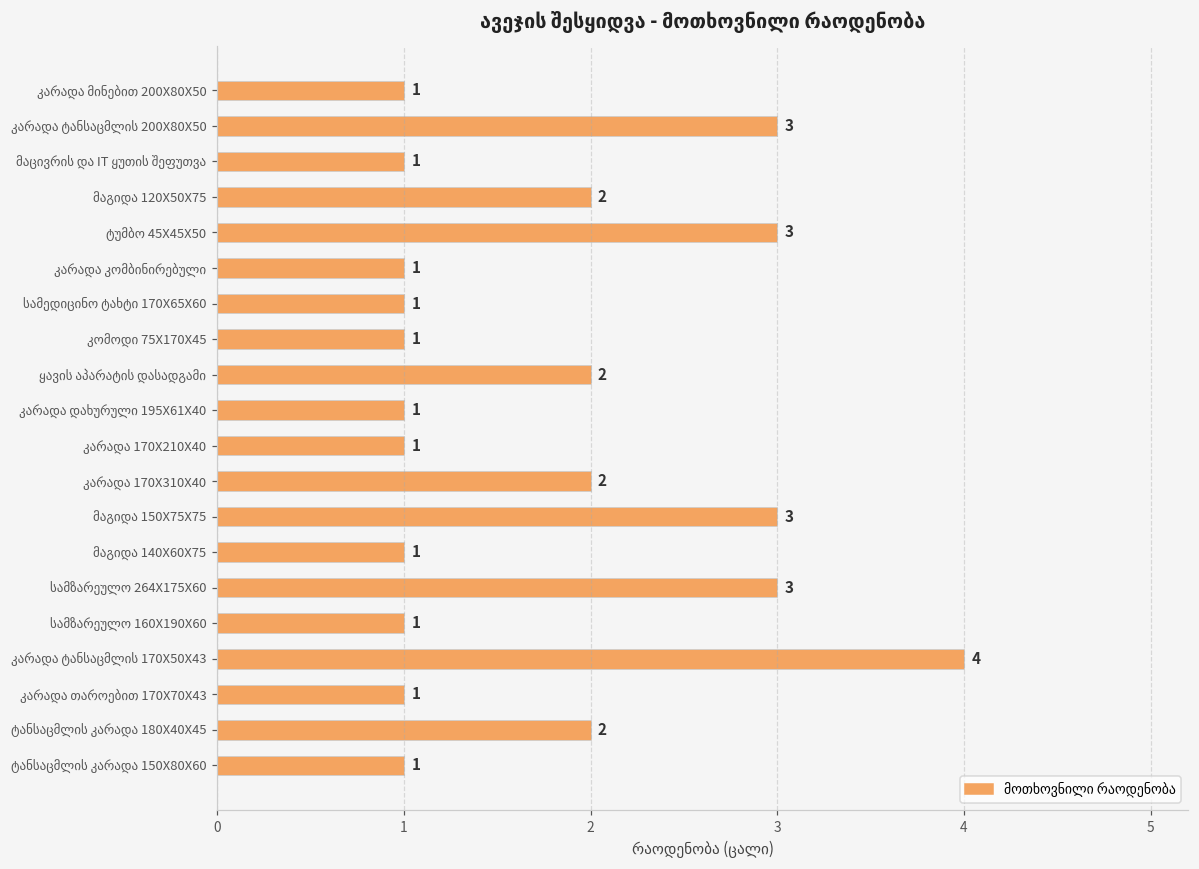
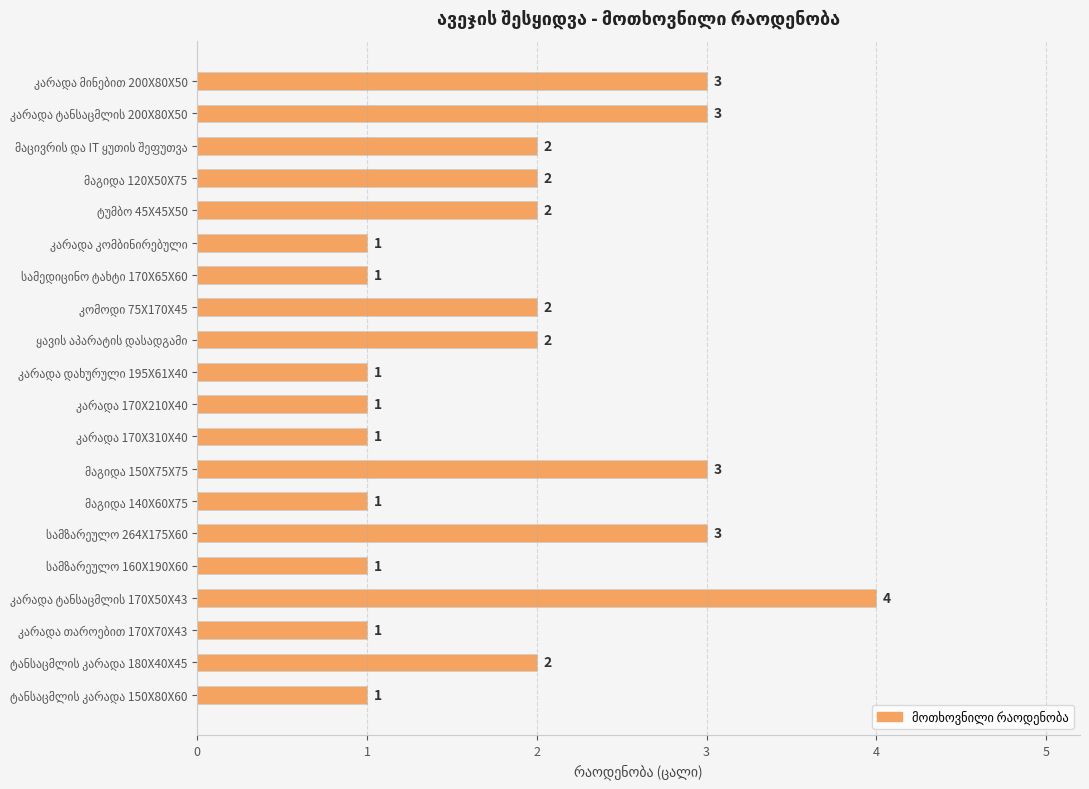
კარადა მინებით 200X80X50: 1 -> 3
მაცივრის და IT ყუთის შეფუთვა: 1 -> 2
ტუმბო 45X45X50: 3 -> 2
კომოდი 75X170X45: 1 -> 2
კარადა 170X310X40: 2 -> 1
